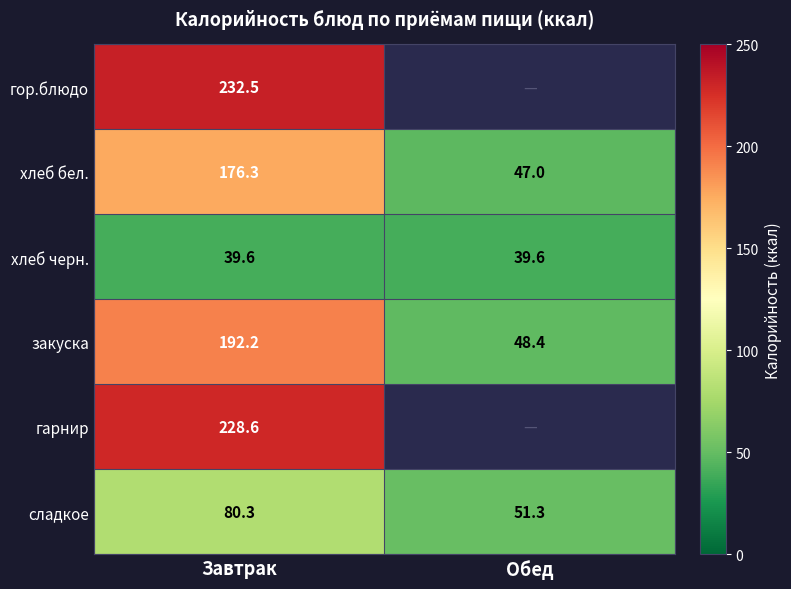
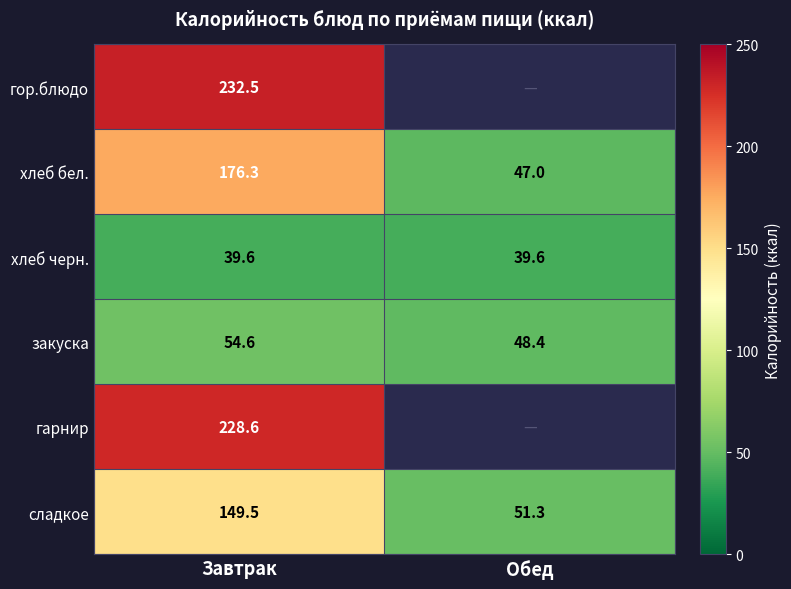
закуска, Завтрак: 192.2 -> 54.6
сладкое, Завтрак: 80.3 -> 149.5
